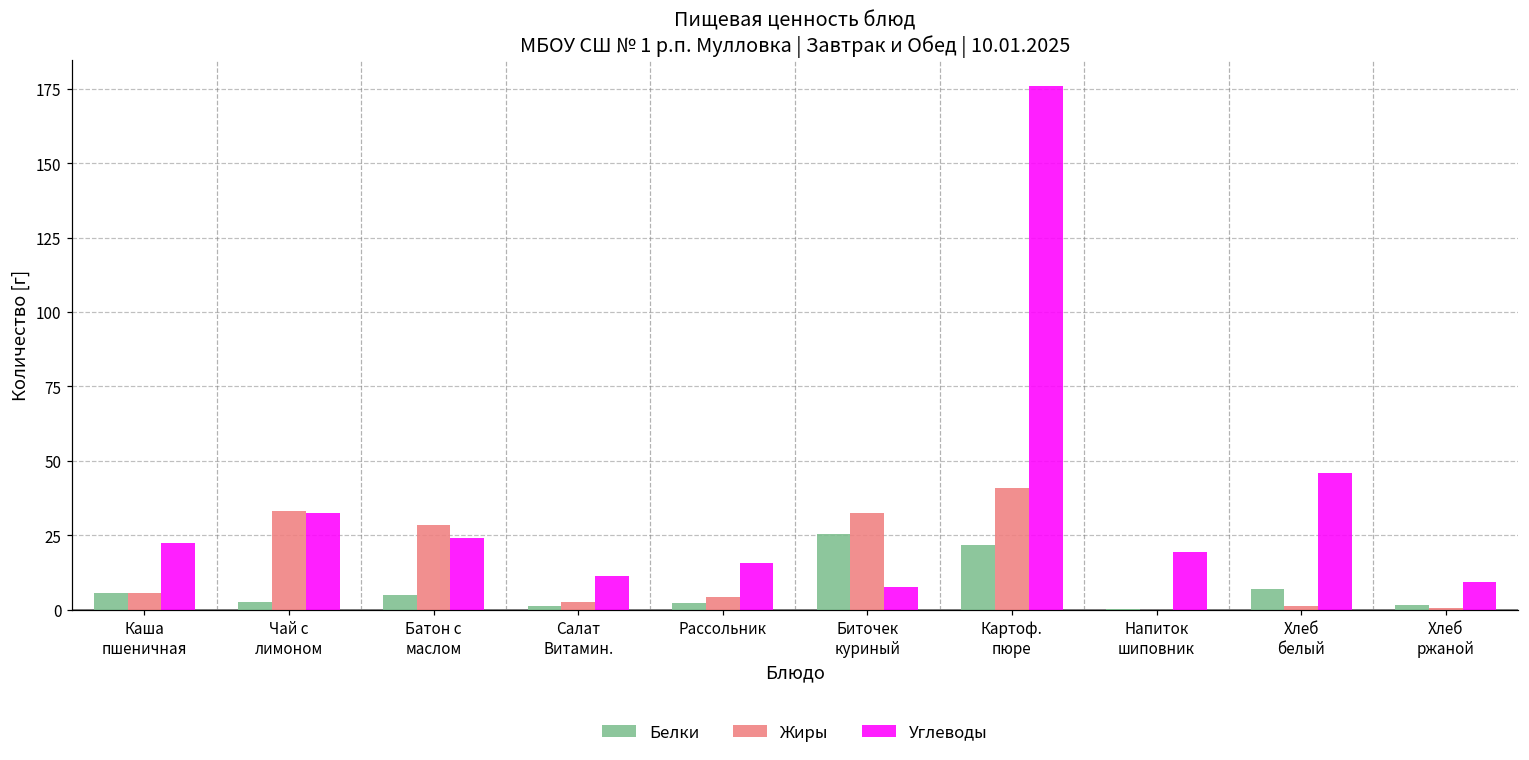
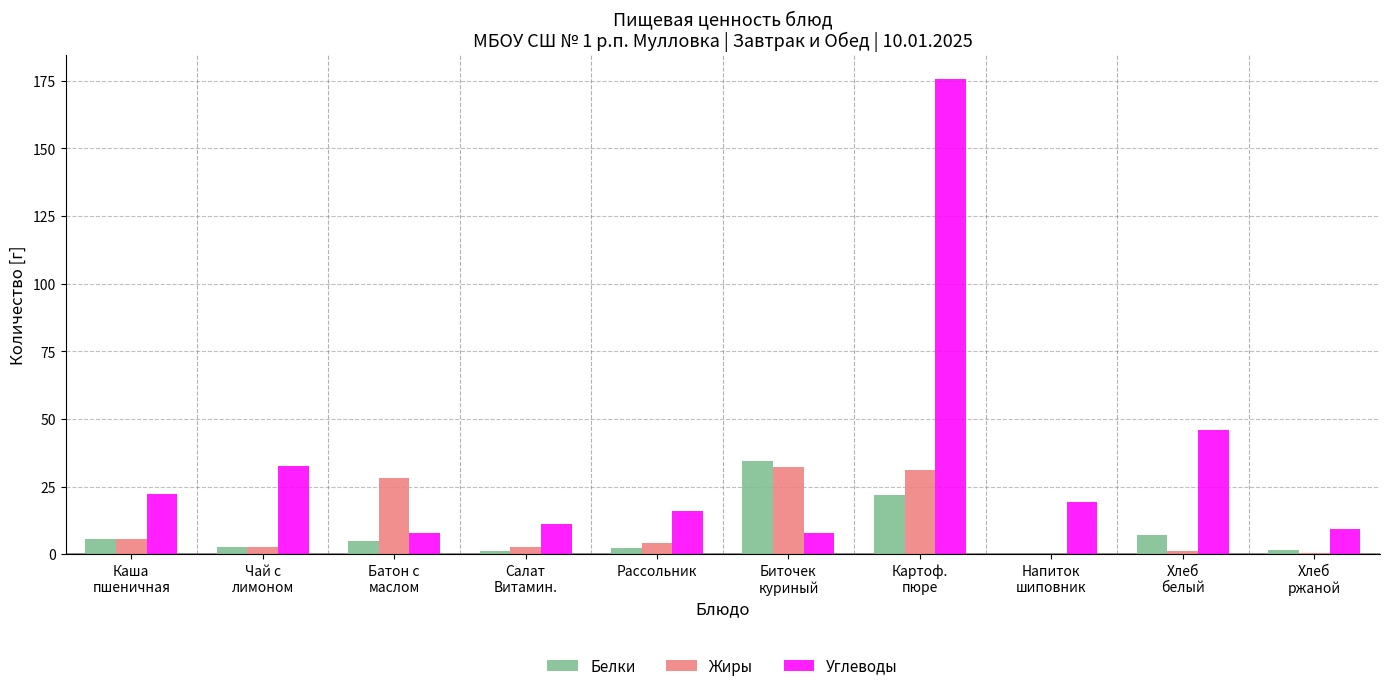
Жиры, Чай с лимоном: 33 -> 3
Углеводы, Батон с маслом: 24 -> 8
Белки, Биточек куриный: 25 -> 34
Жиры, Картоф. пюре: 41 -> 31
